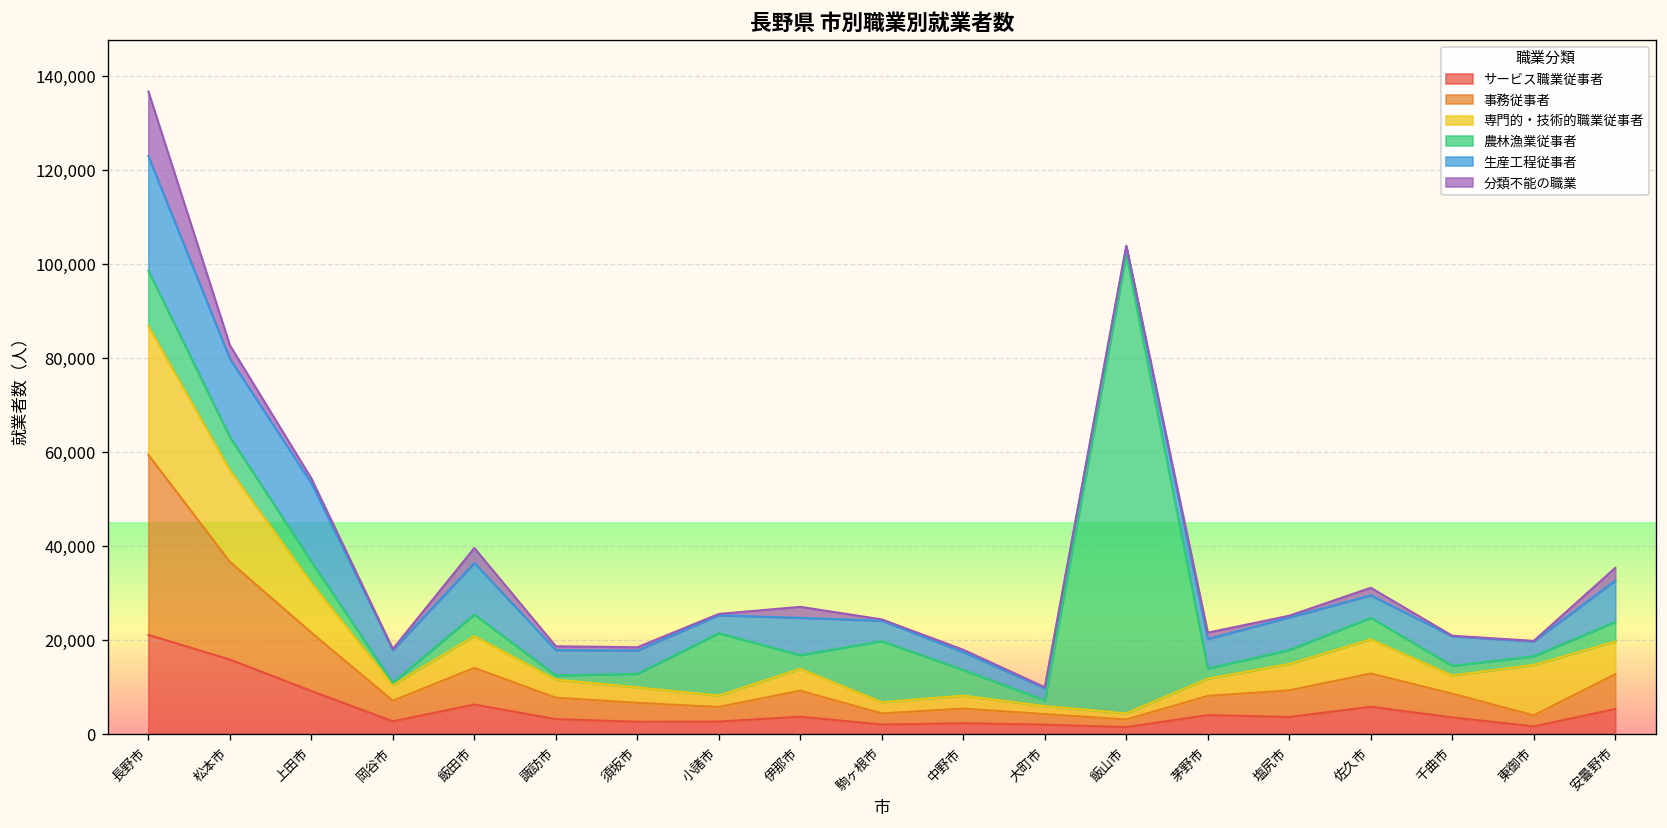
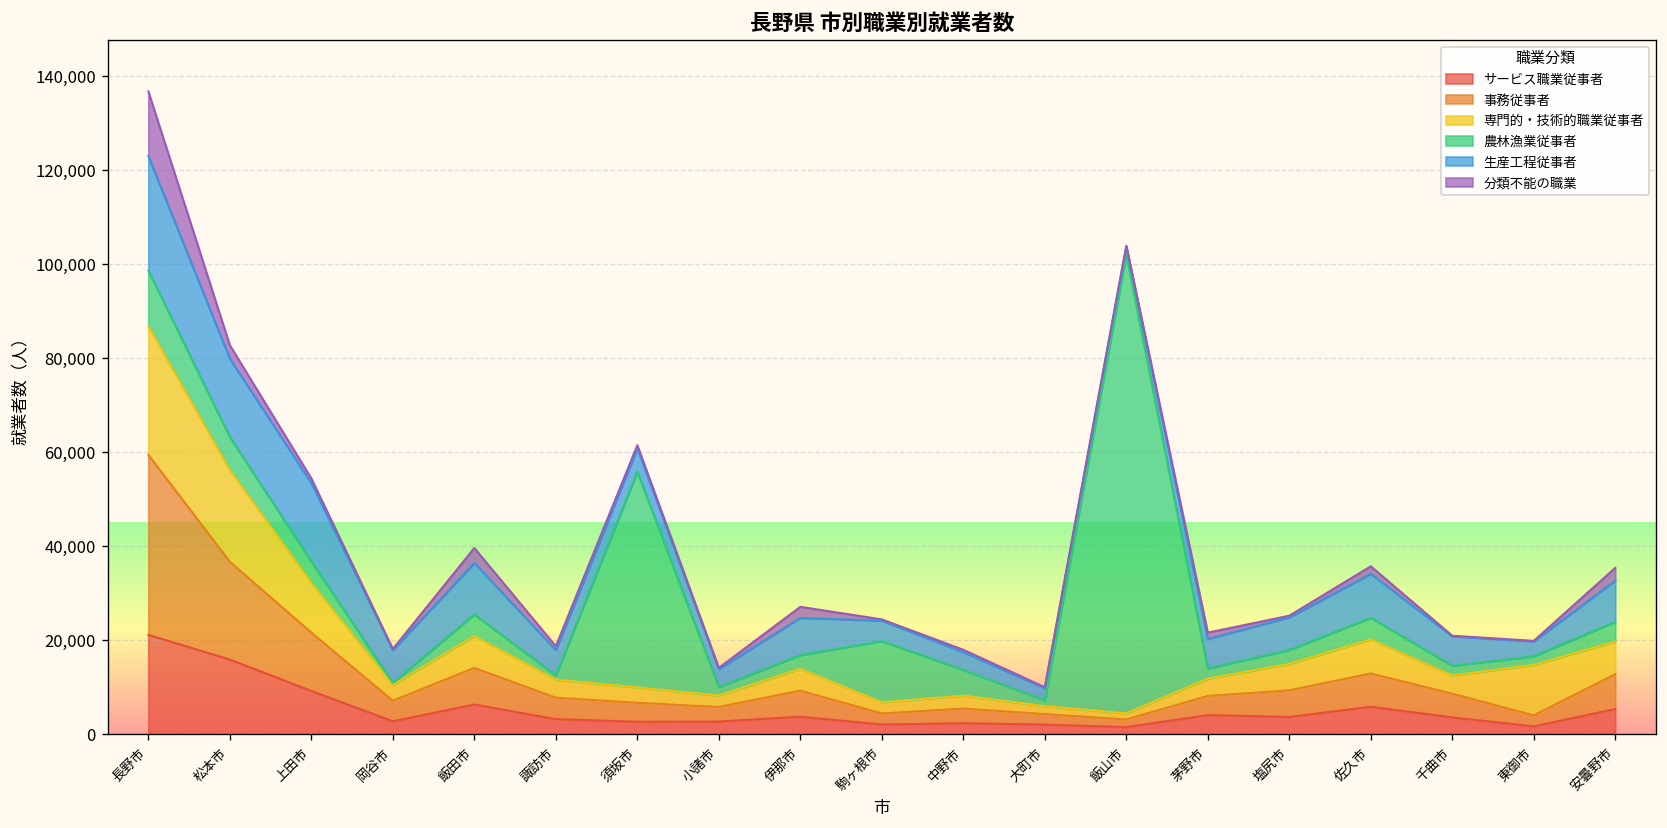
農林漁業従事者, 須坂市: 3,000 -> 46,000
農林漁業従事者, 小諸市: 13,000 -> 2,000
生産工程従事者, 佐久市: 5,000 -> 9,000
